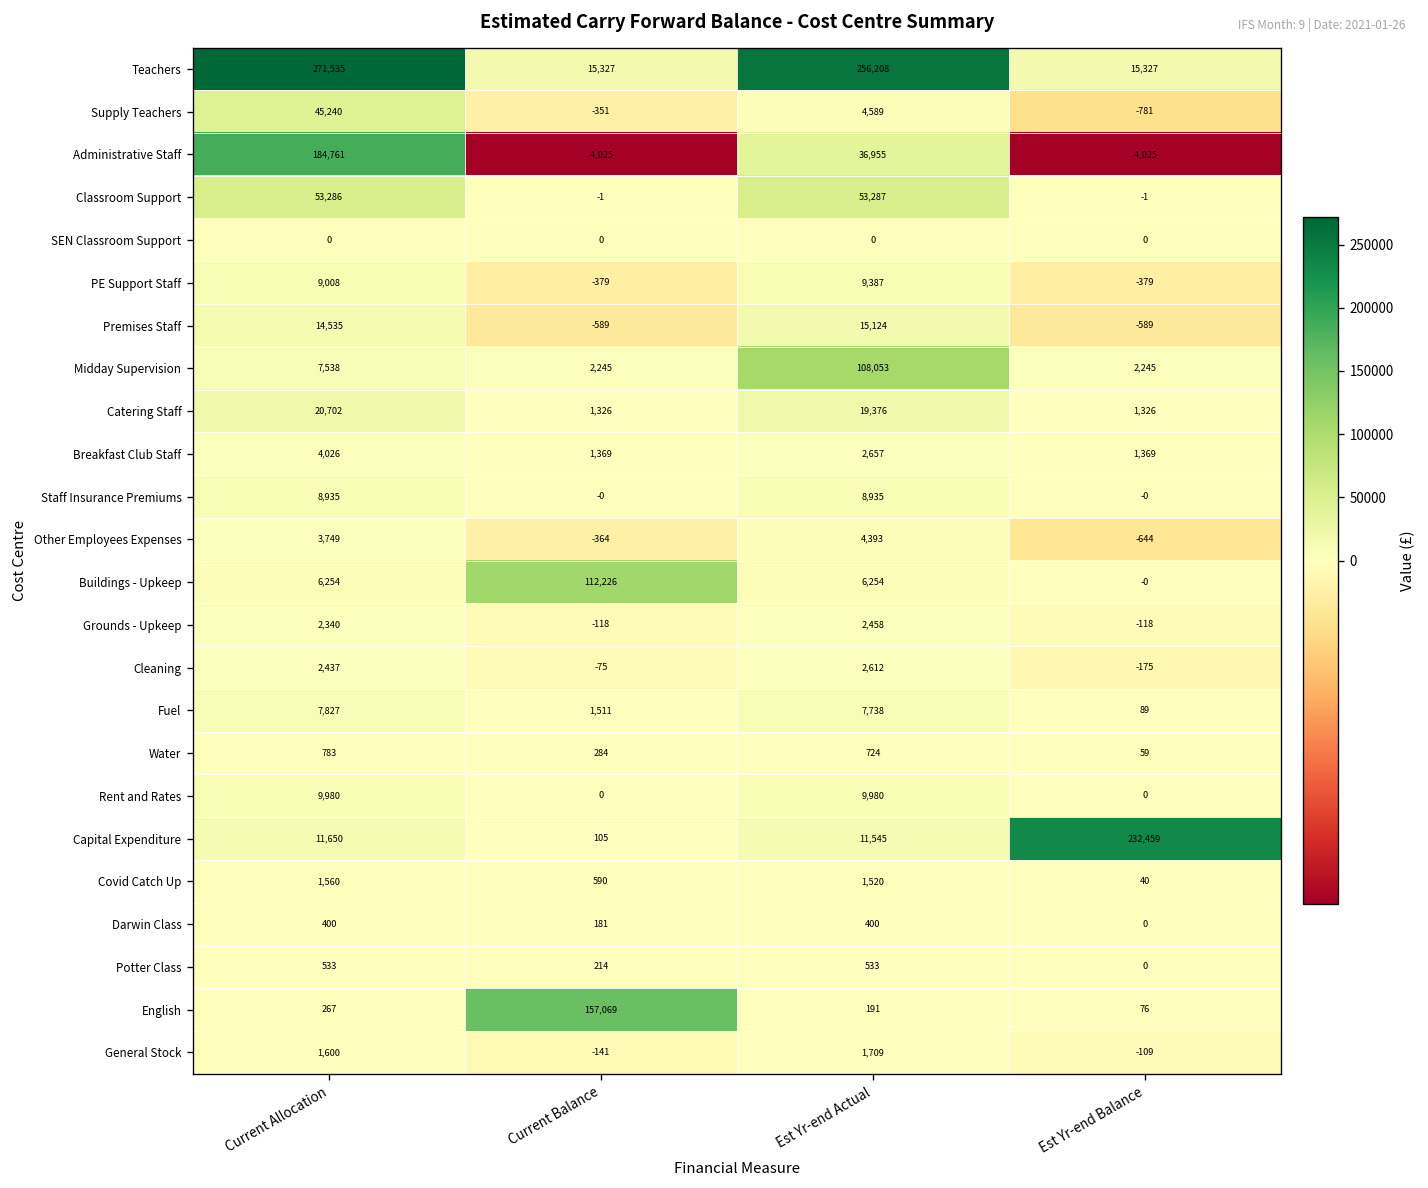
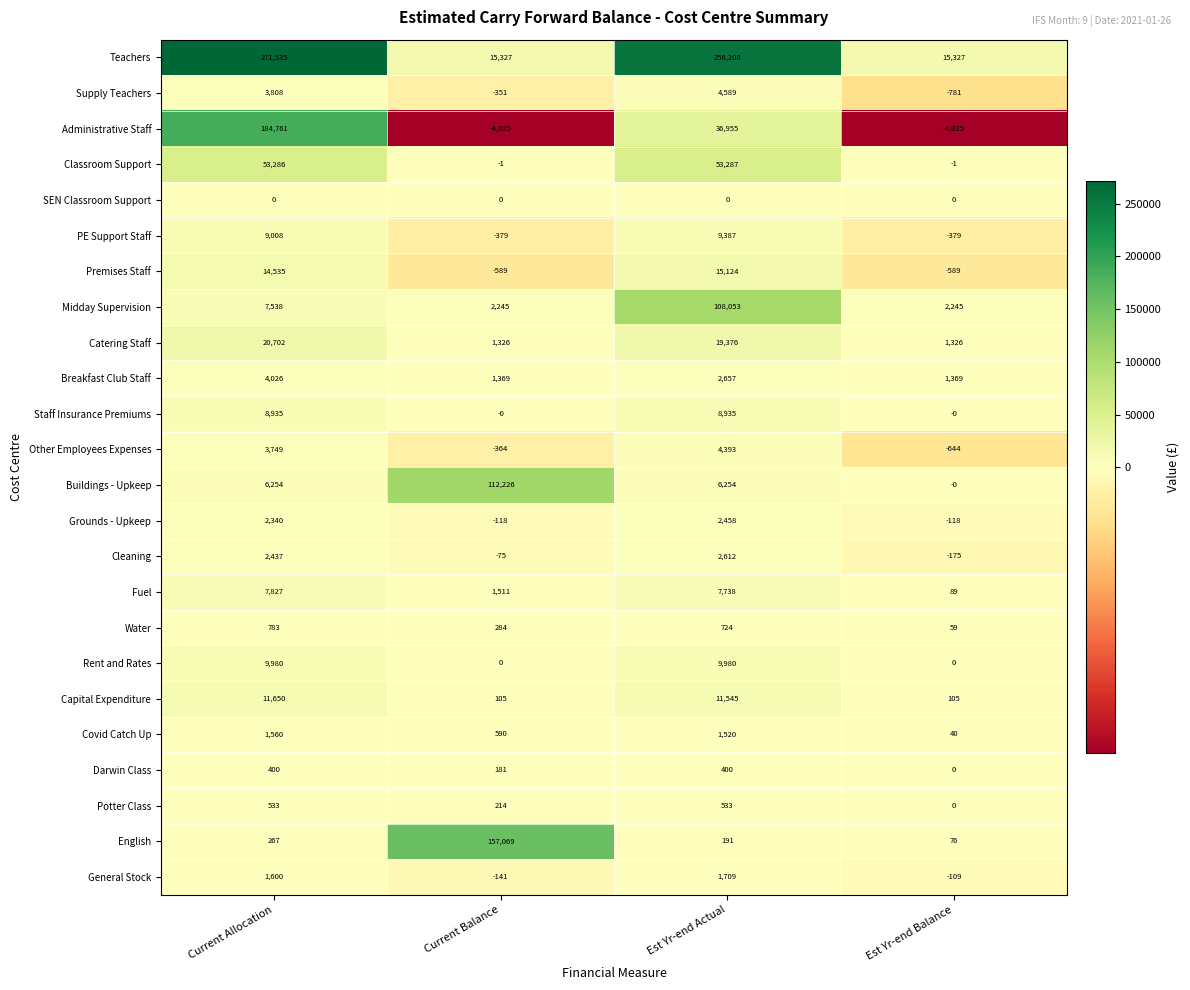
Supply Teachers, Current Allocation: 45,240 -> 3,808
Capital Expenditure, Est Yr-end Balance: 232,459 -> 105
